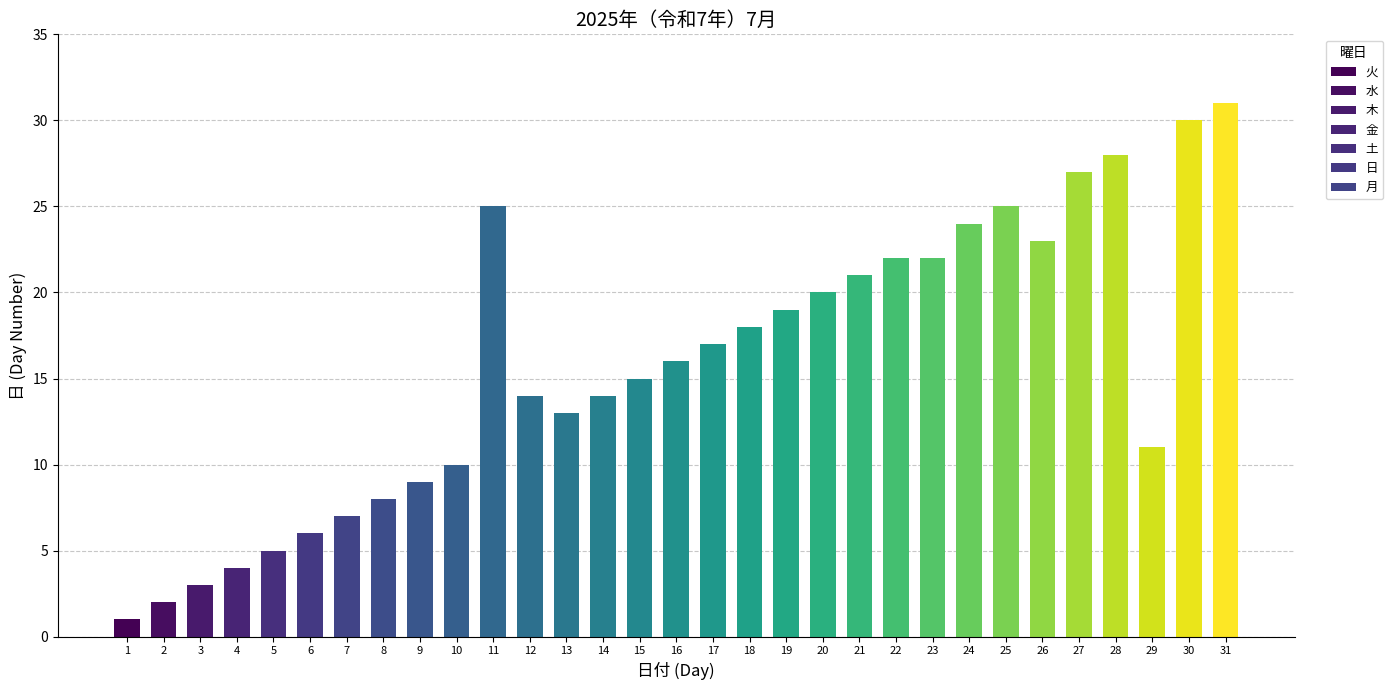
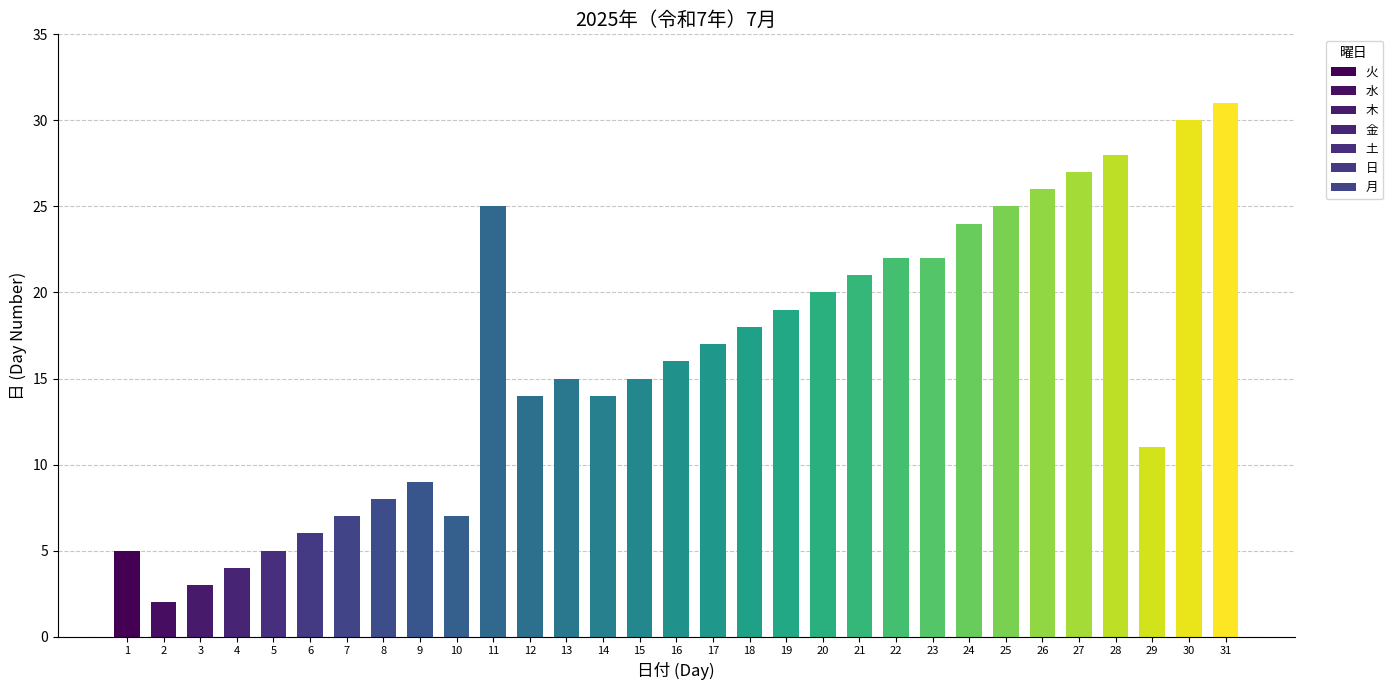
1: 1 -> 5
10: 10 -> 7
13: 13 -> 15
26: 23 -> 26
